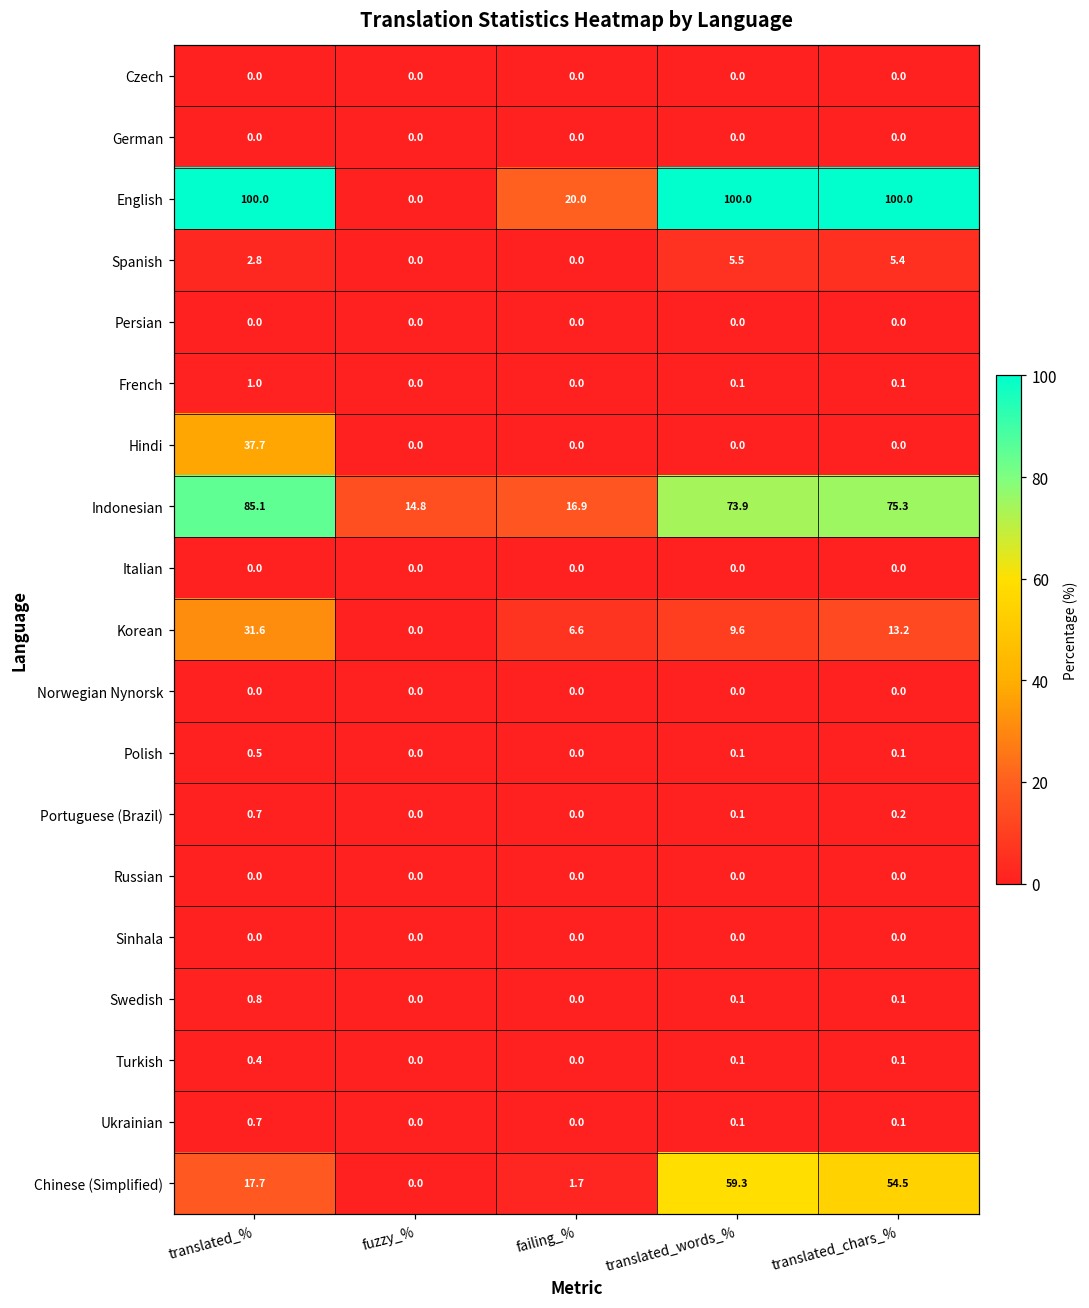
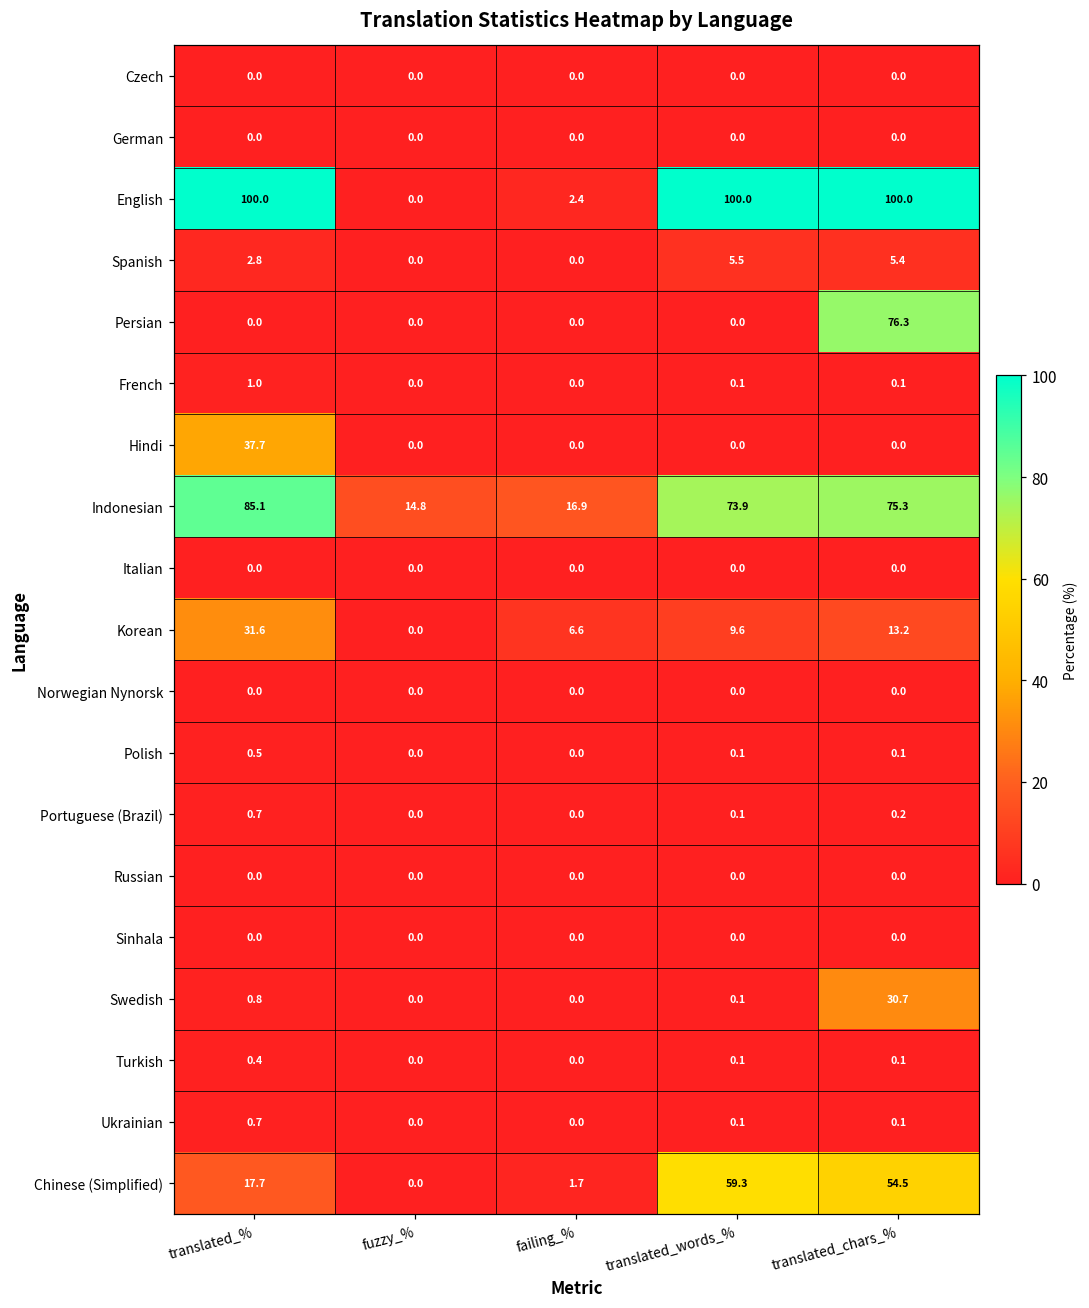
English, failing_%: 20.0 -> 2.4
Persian, translated_chars_%: 0.0 -> 76.3
Swedish, translated_chars_%: 0.1 -> 30.7
